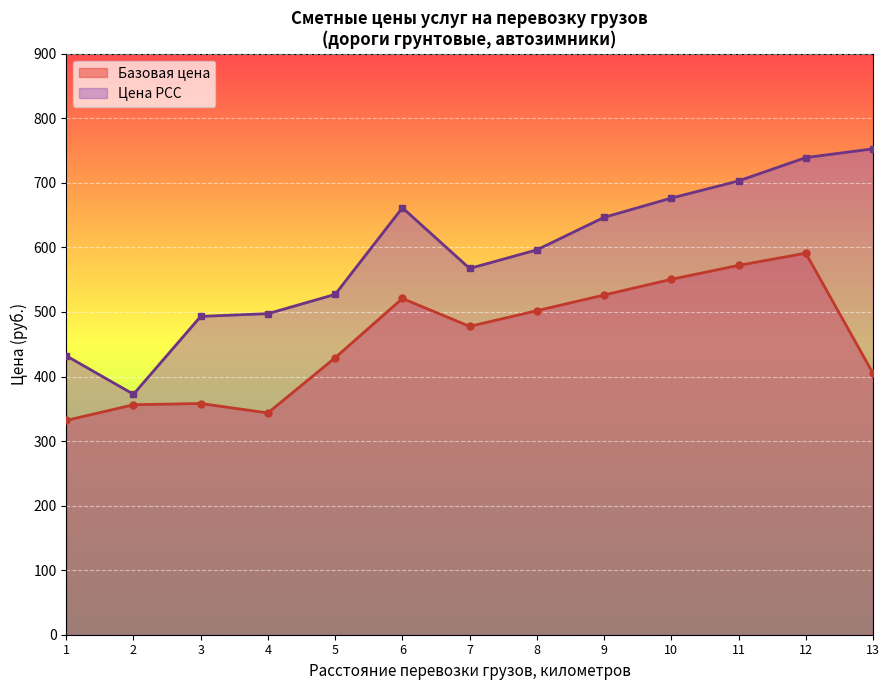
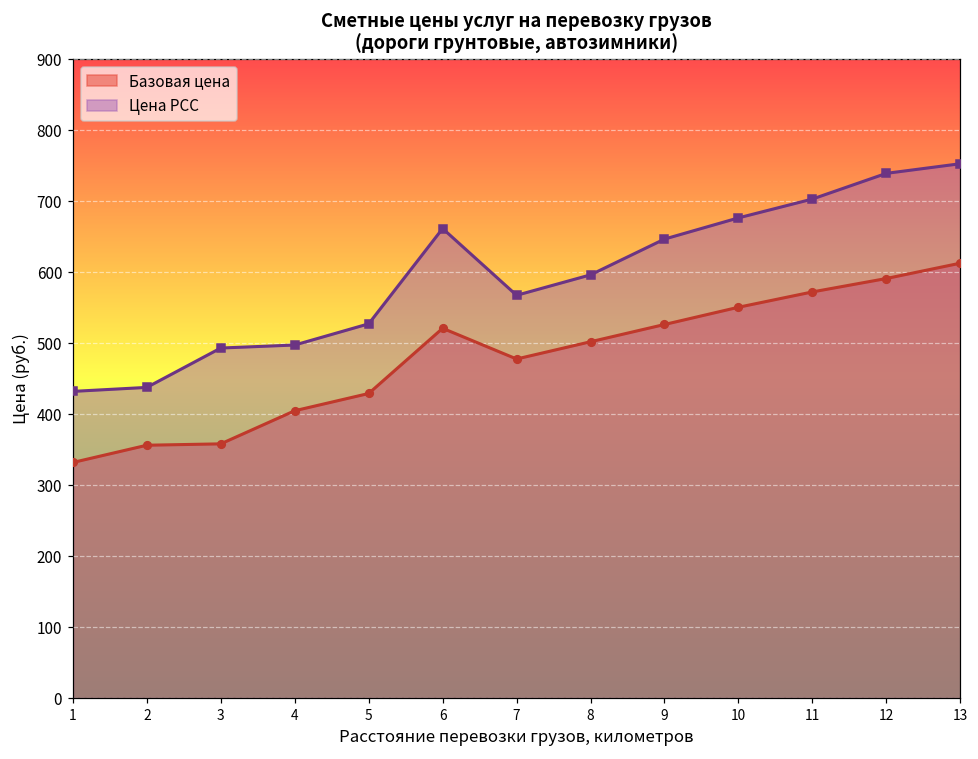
Цена РСС, 2: 370 -> 440
Базовая цена, 4: 340 -> 400
Базовая цена, 13: 400 -> 610
